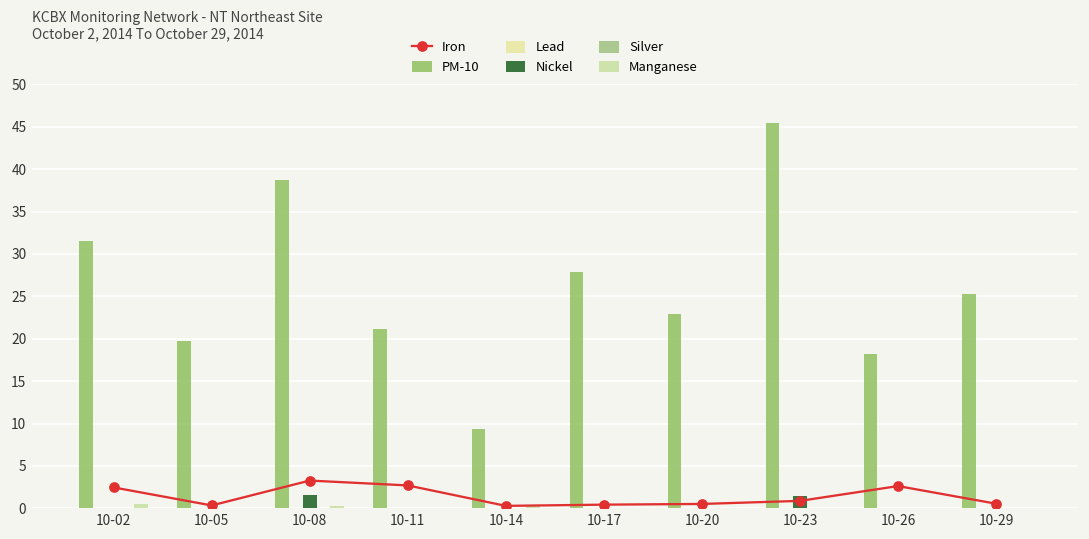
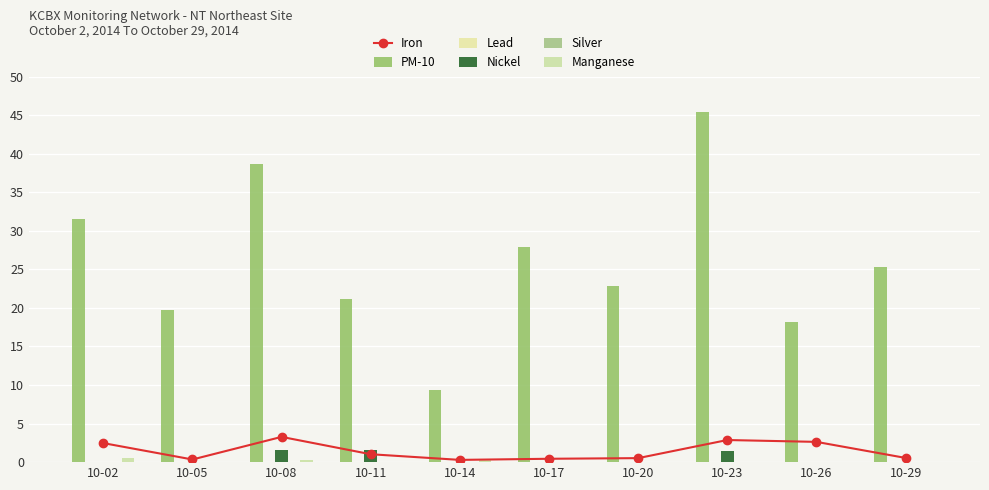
Iron, 10-11: 3 -> 1
Nickel, 10-11: 0 -> 2
Iron, 10-23: 1 -> 3
